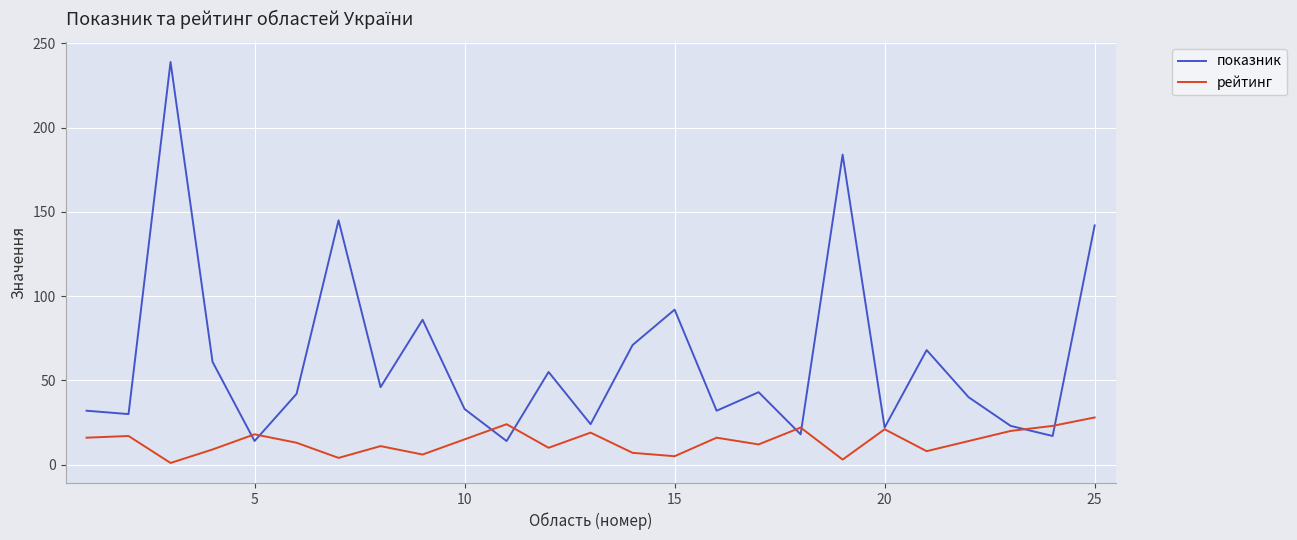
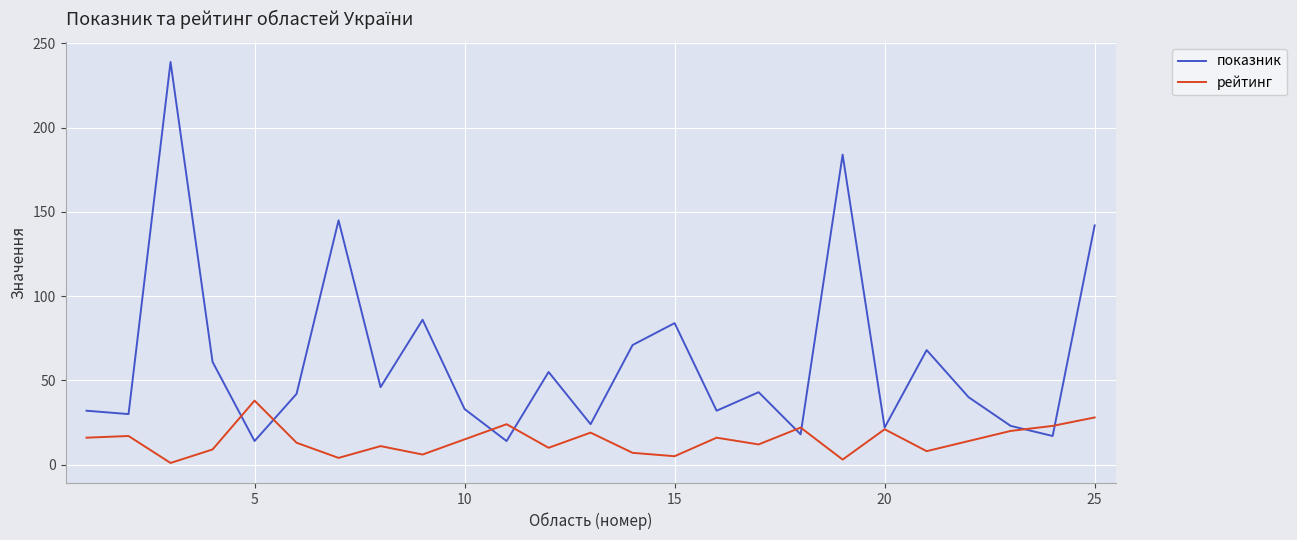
рейтинг, 5: 18 -> 38
показник, 15: 92 -> 84
